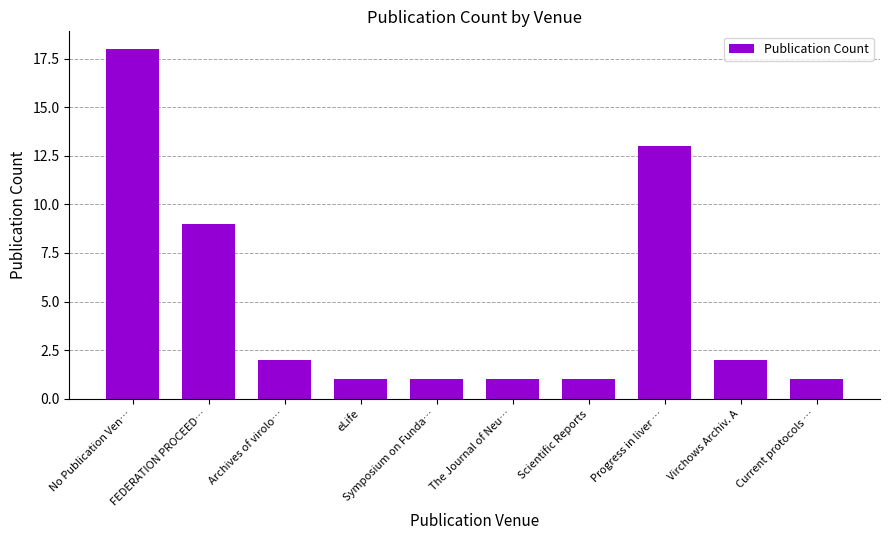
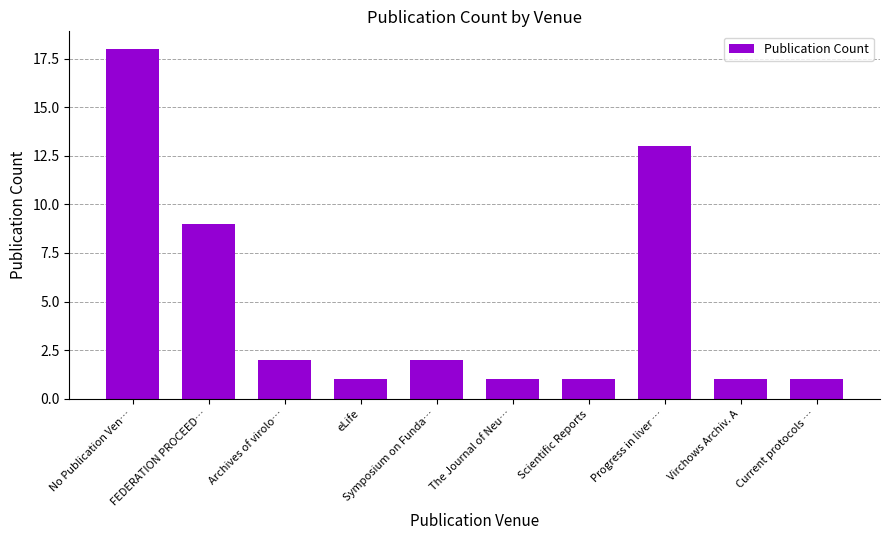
Symposium on Funda…: 1 -> 2
Virchows Archiv. A: 2 -> 1
